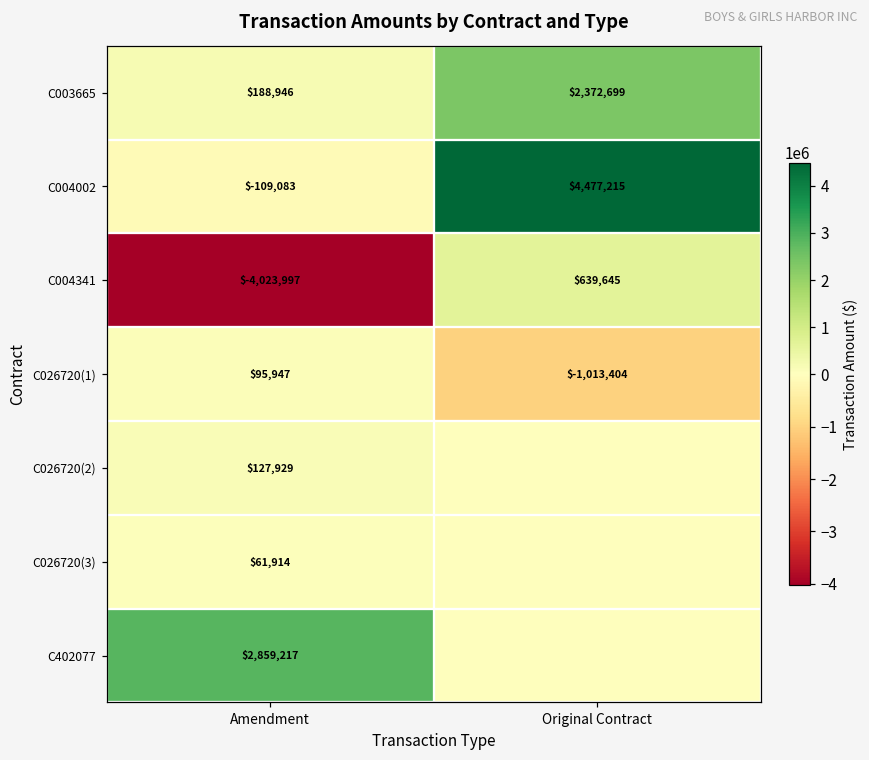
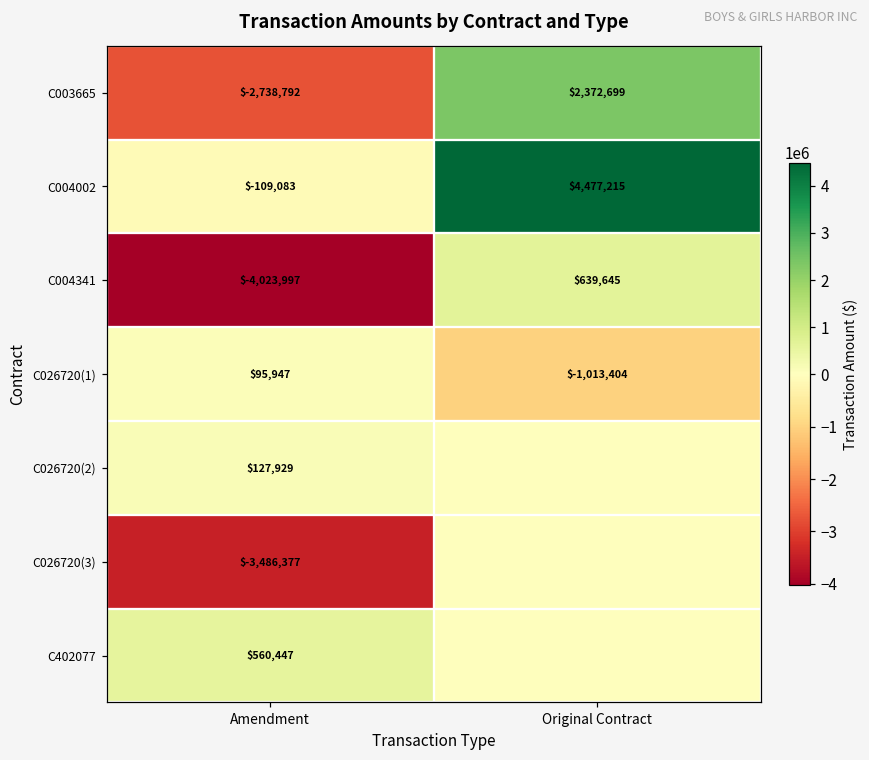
C003665, Amendment: $188,946 -> $-2,738,792
C026720(3), Amendment: $61,914 -> $-3,486,377
C402077, Amendment: $2,859,217 -> $560,447
